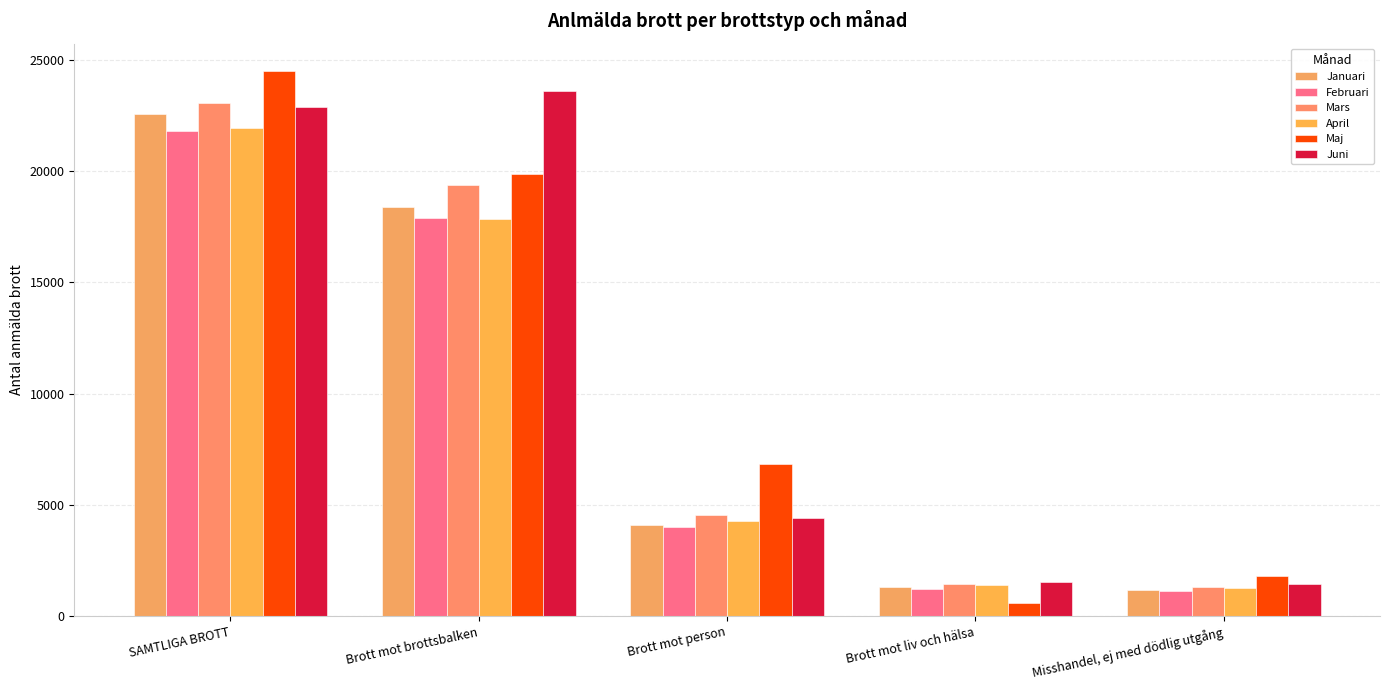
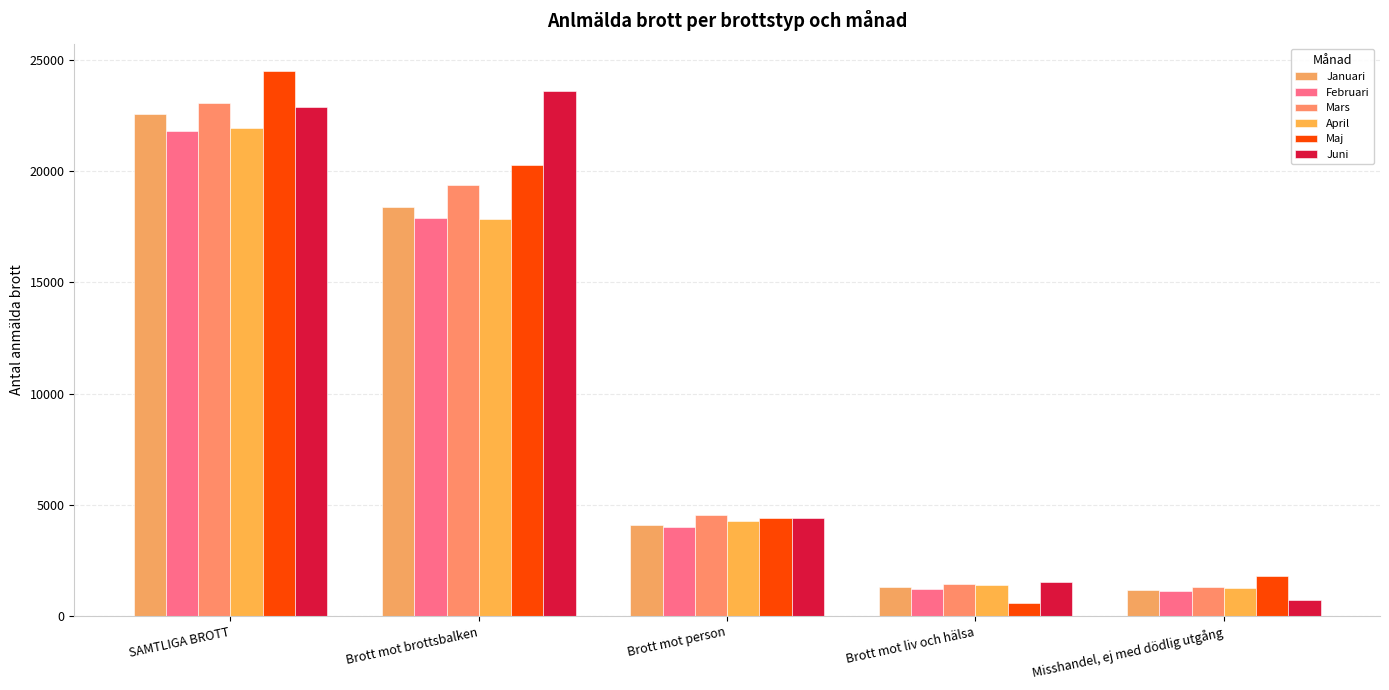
Maj, Brott mot brottsbalken: 19900 -> 20300
Maj, Brott mot person: 6800 -> 4400
Juni, Misshandel, ej med dödlig utgång: 1400 -> 700
